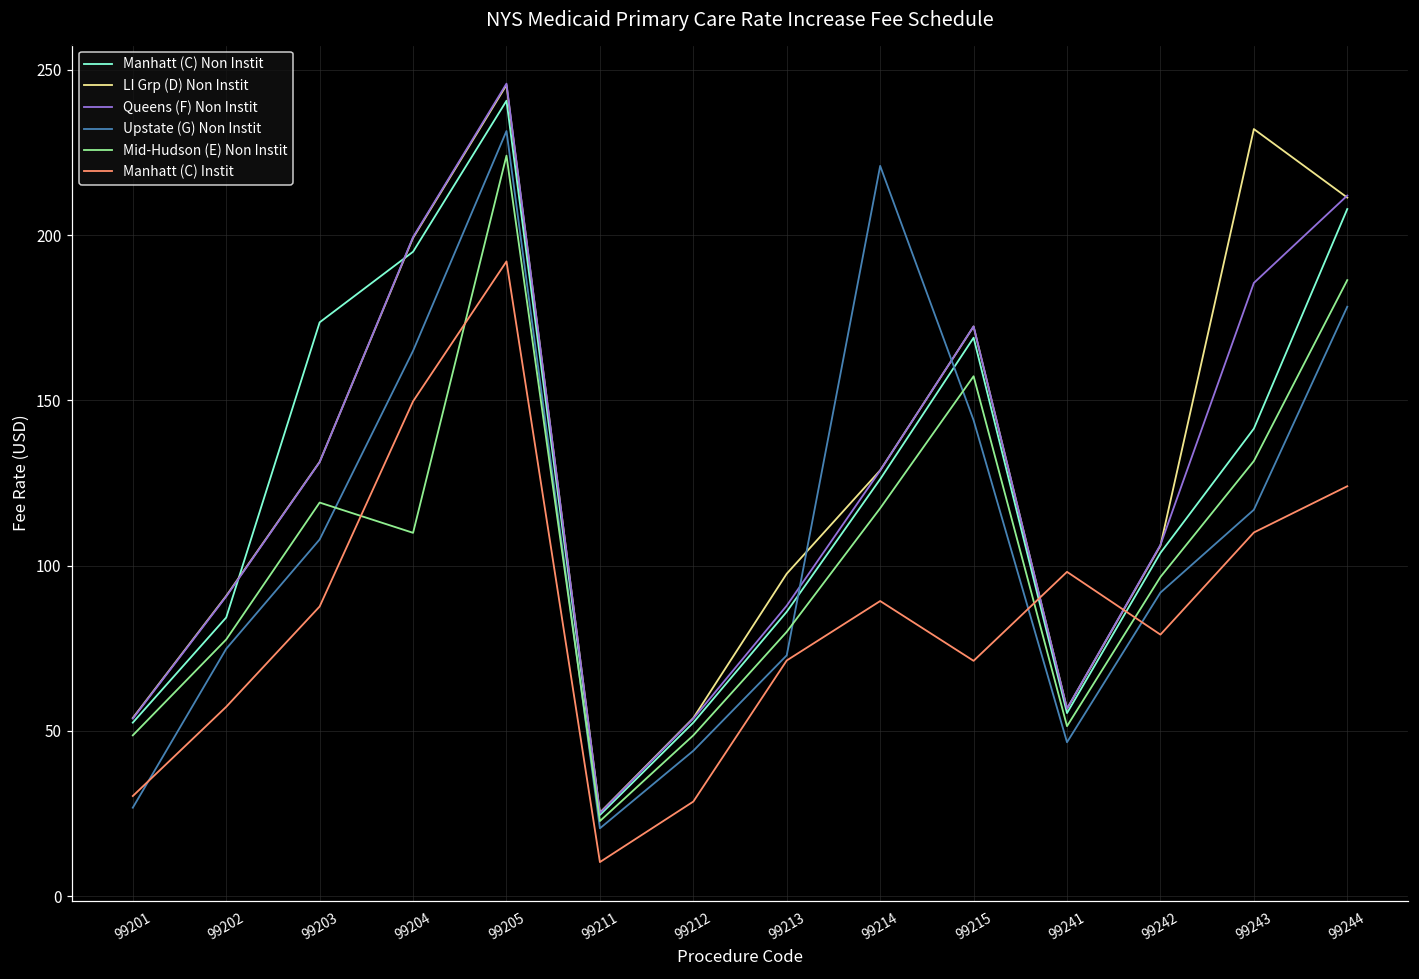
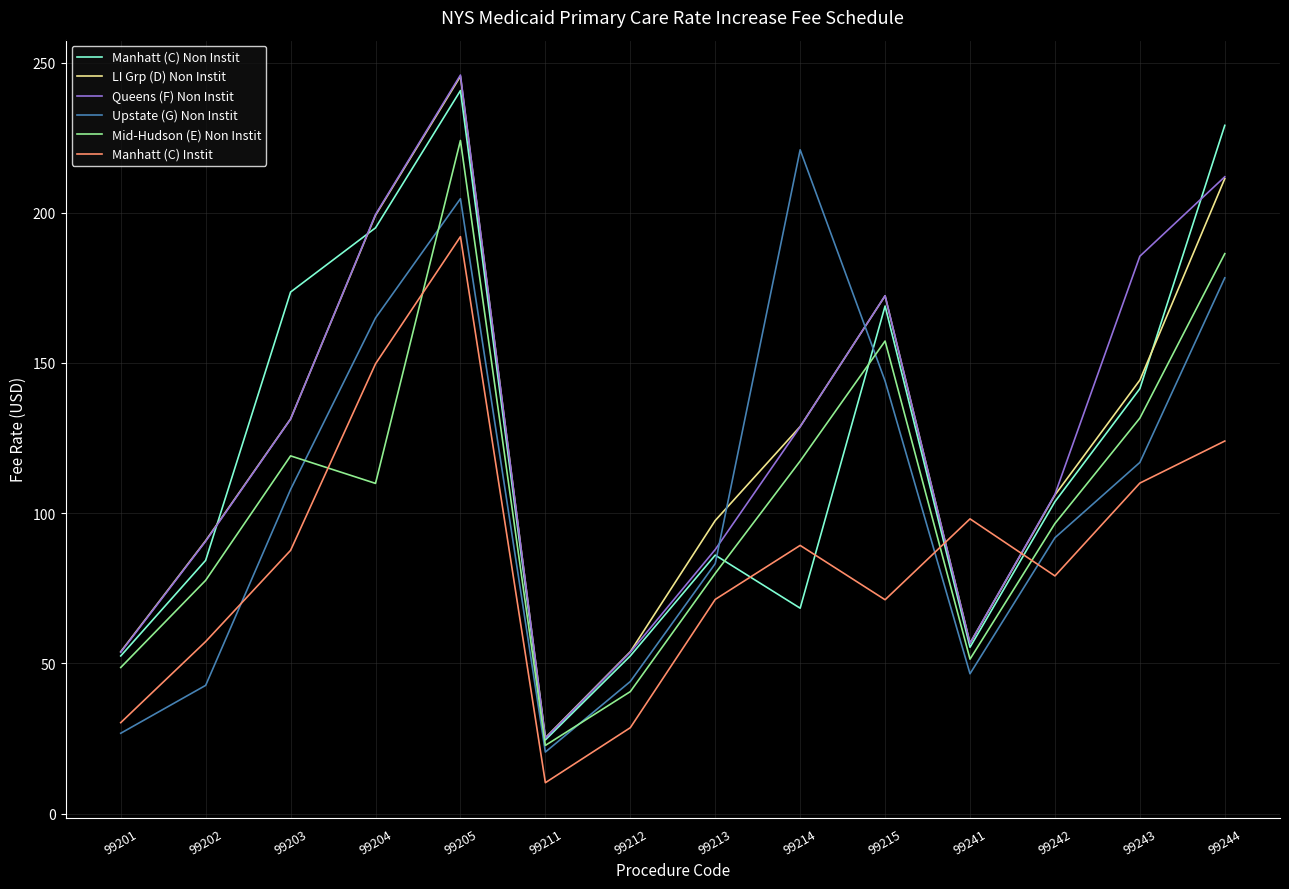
Upstate (G) Non Instit, 99202: 75 -> 43
Upstate (G) Non Instit, 99205: 232 -> 205
Mid-Hudson (E) Non Instit, 99212: 49 -> 41
Upstate (G) Non Instit, 99213: 73 -> 83
Manhatt (C) Non Instit, 99214: 126 -> 68
LI Grp (D) Non Instit, 99243: 232 -> 144
Manhatt (C) Non Instit, 99244: 208 -> 229
